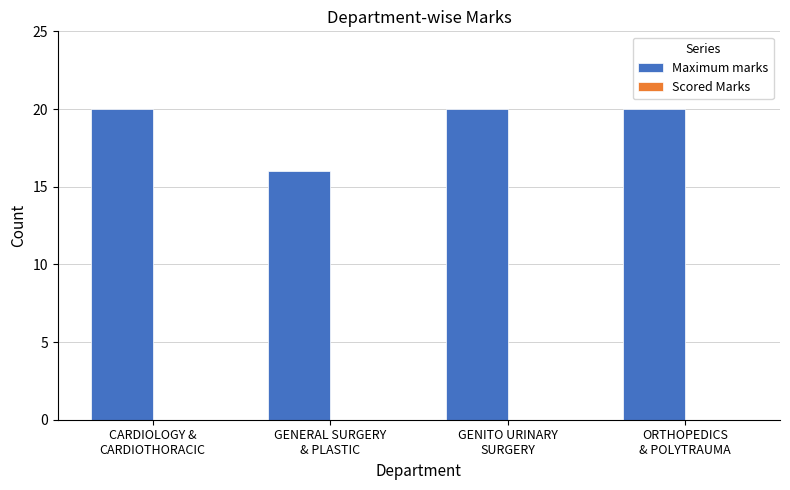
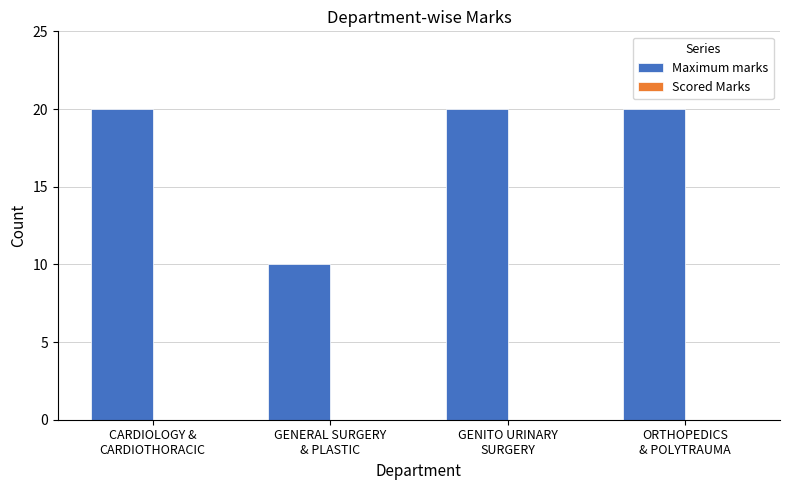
Maximum marks, GENERAL SURGERY & PLASTIC: 16 -> 10
